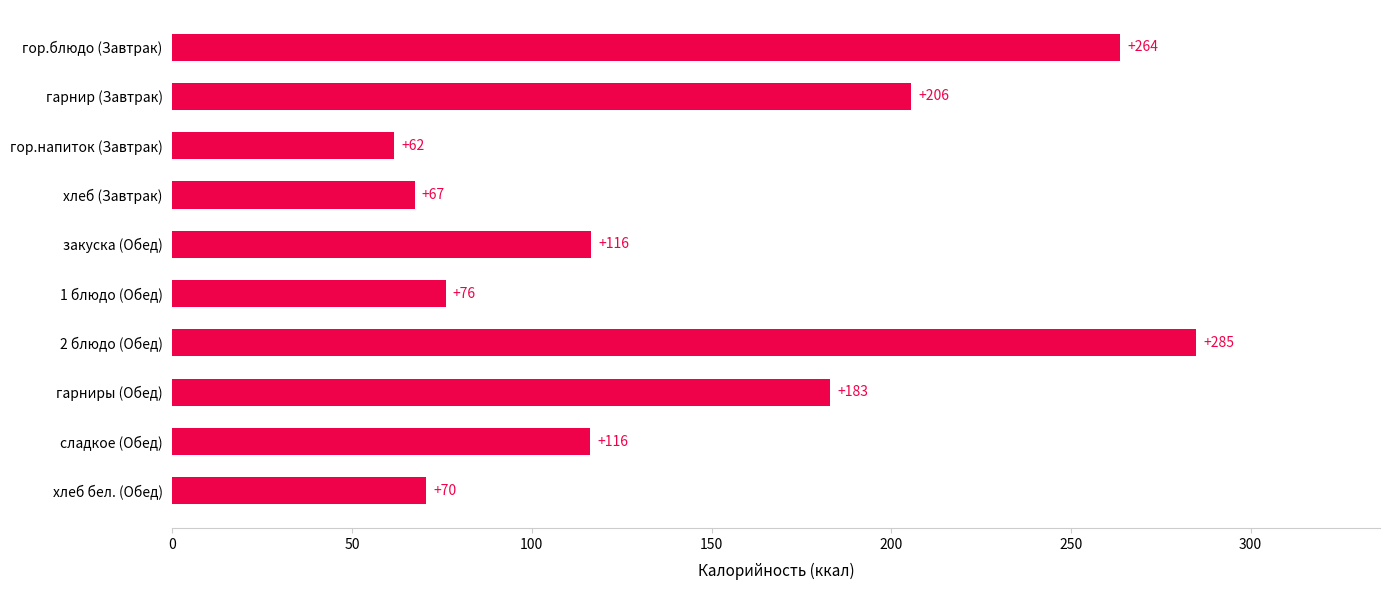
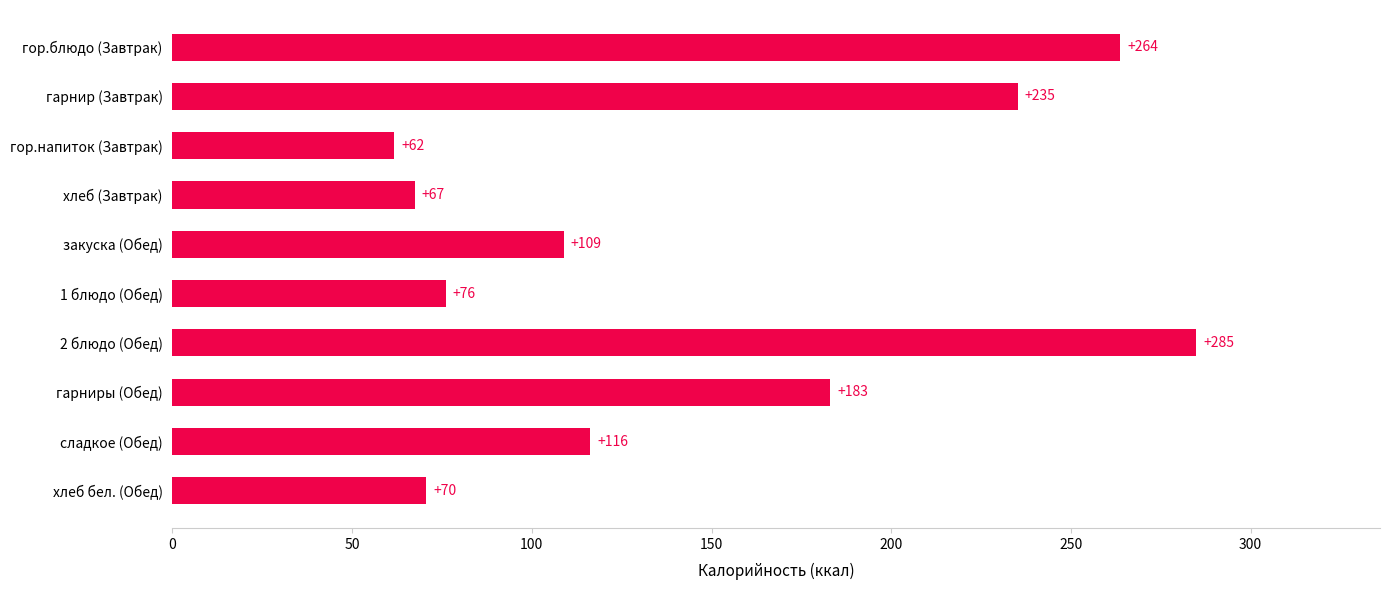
гарнир (Завтрак): +206 -> +235
закуска (Обед): +116 -> +109
